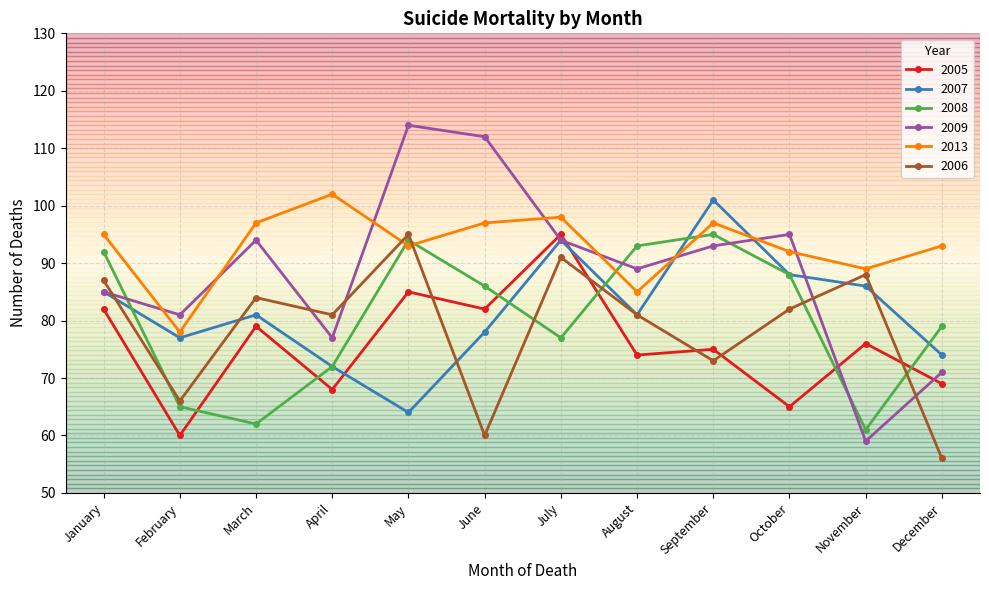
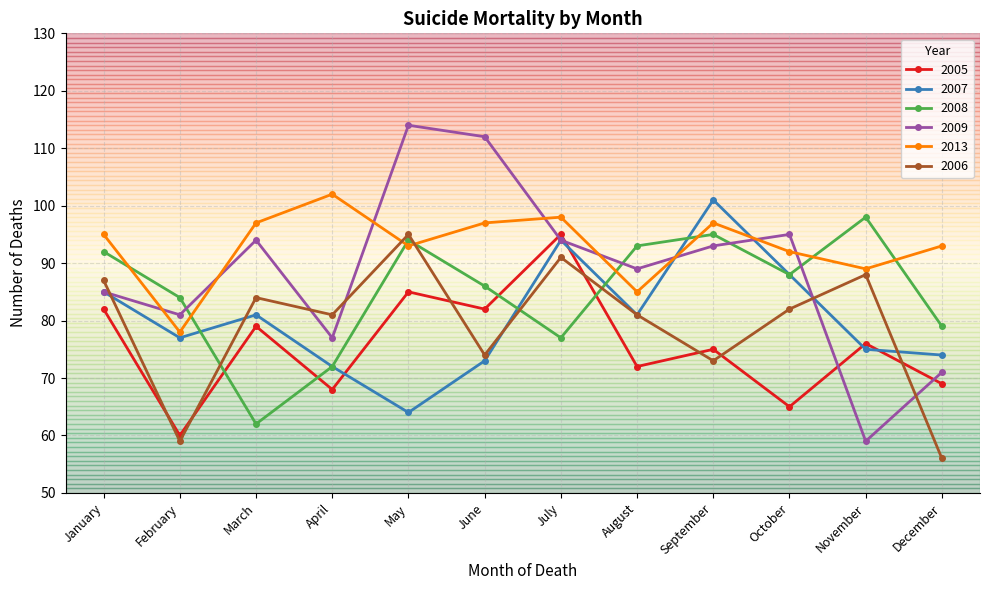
2008, February: 65 -> 84
2006, February: 66 -> 59
2007, June: 78 -> 73
2006, June: 60 -> 74
2005, August: 74 -> 72
2007, November: 86 -> 75
2008, November: 61 -> 98
